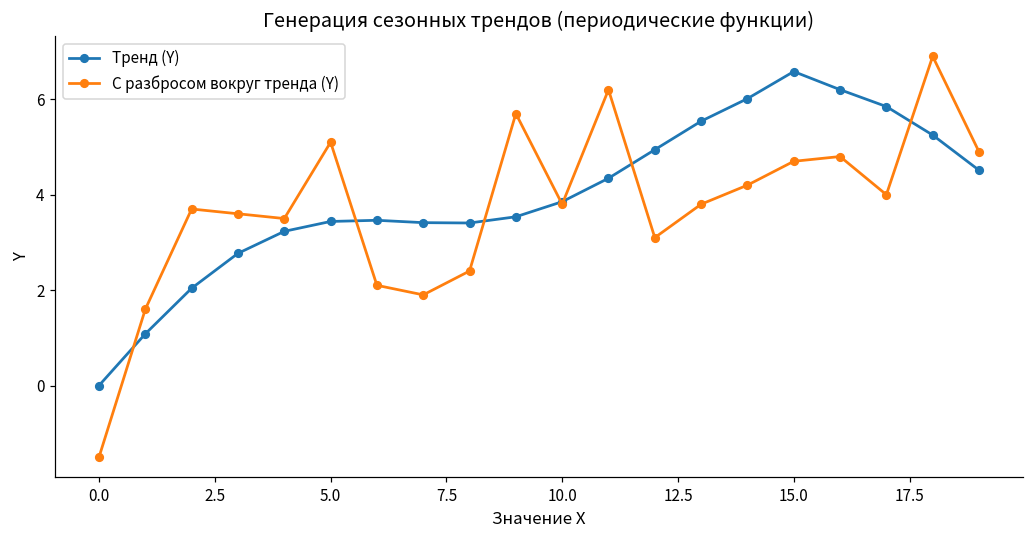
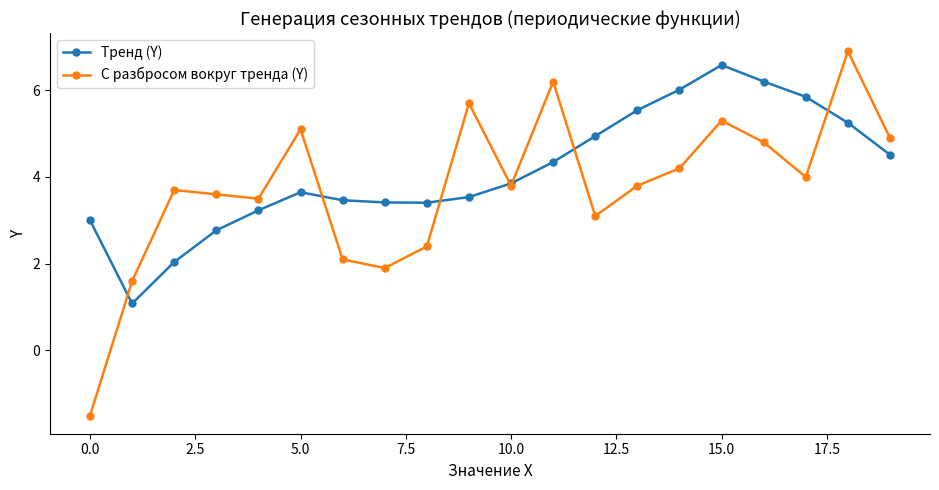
Тренд (Y), 0.0: 0 -> 3
Тренд (Y), 5.0: 3.4 -> 3.6
С разбросом вокруг тренда (Y), 15.0: 4.7 -> 5.3
